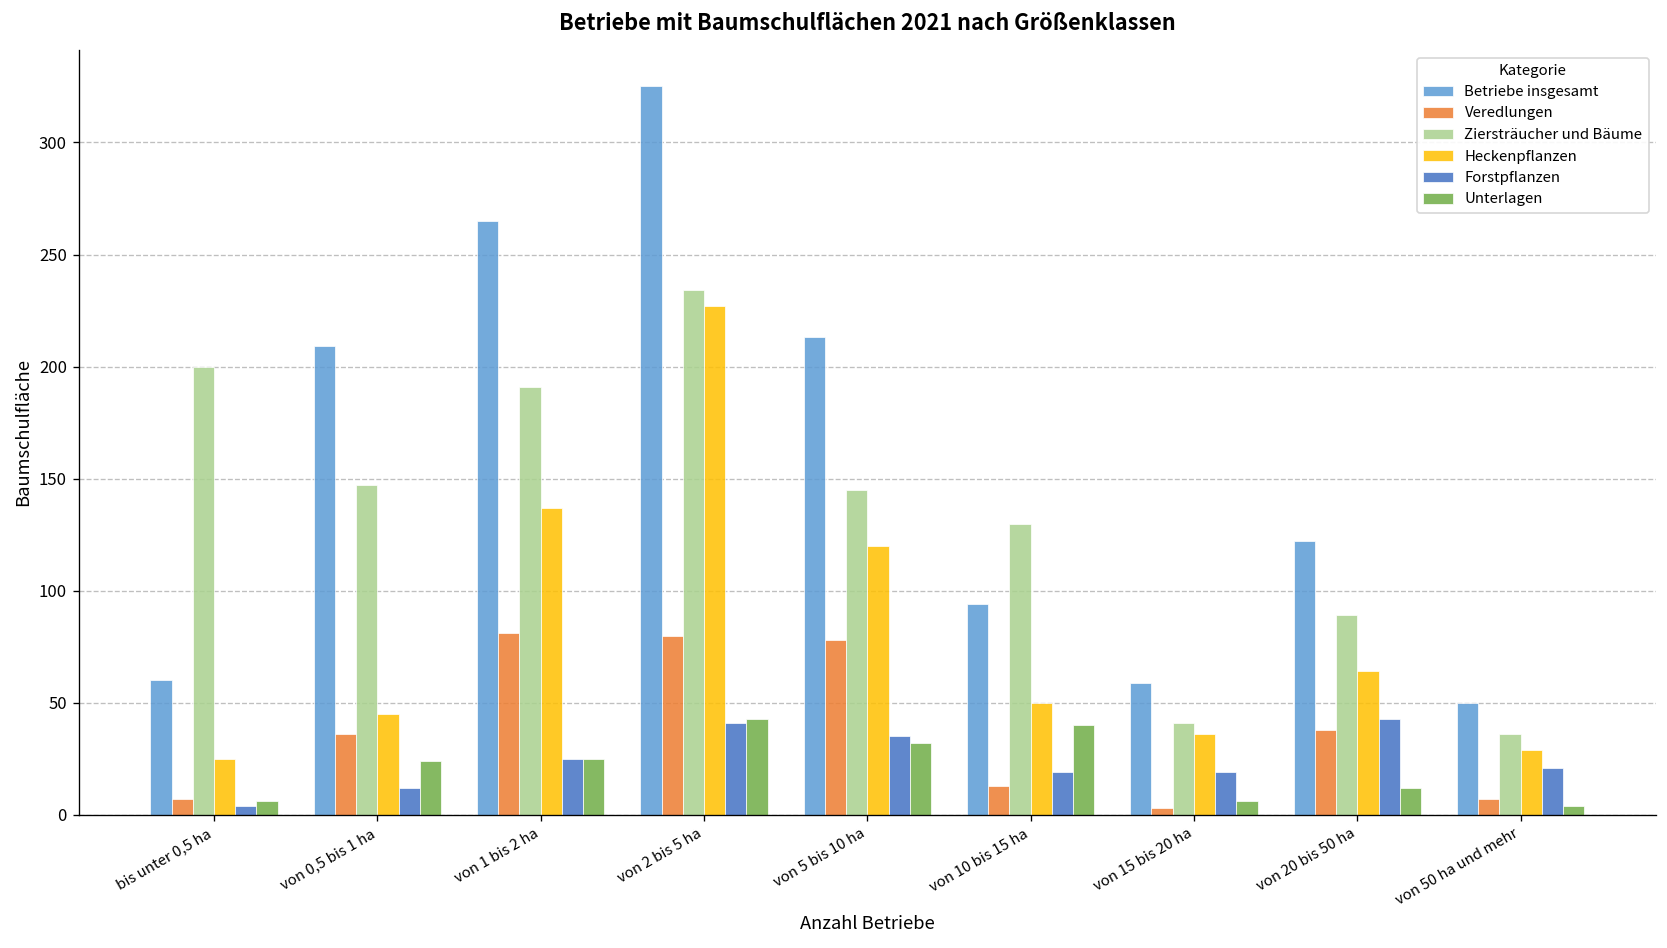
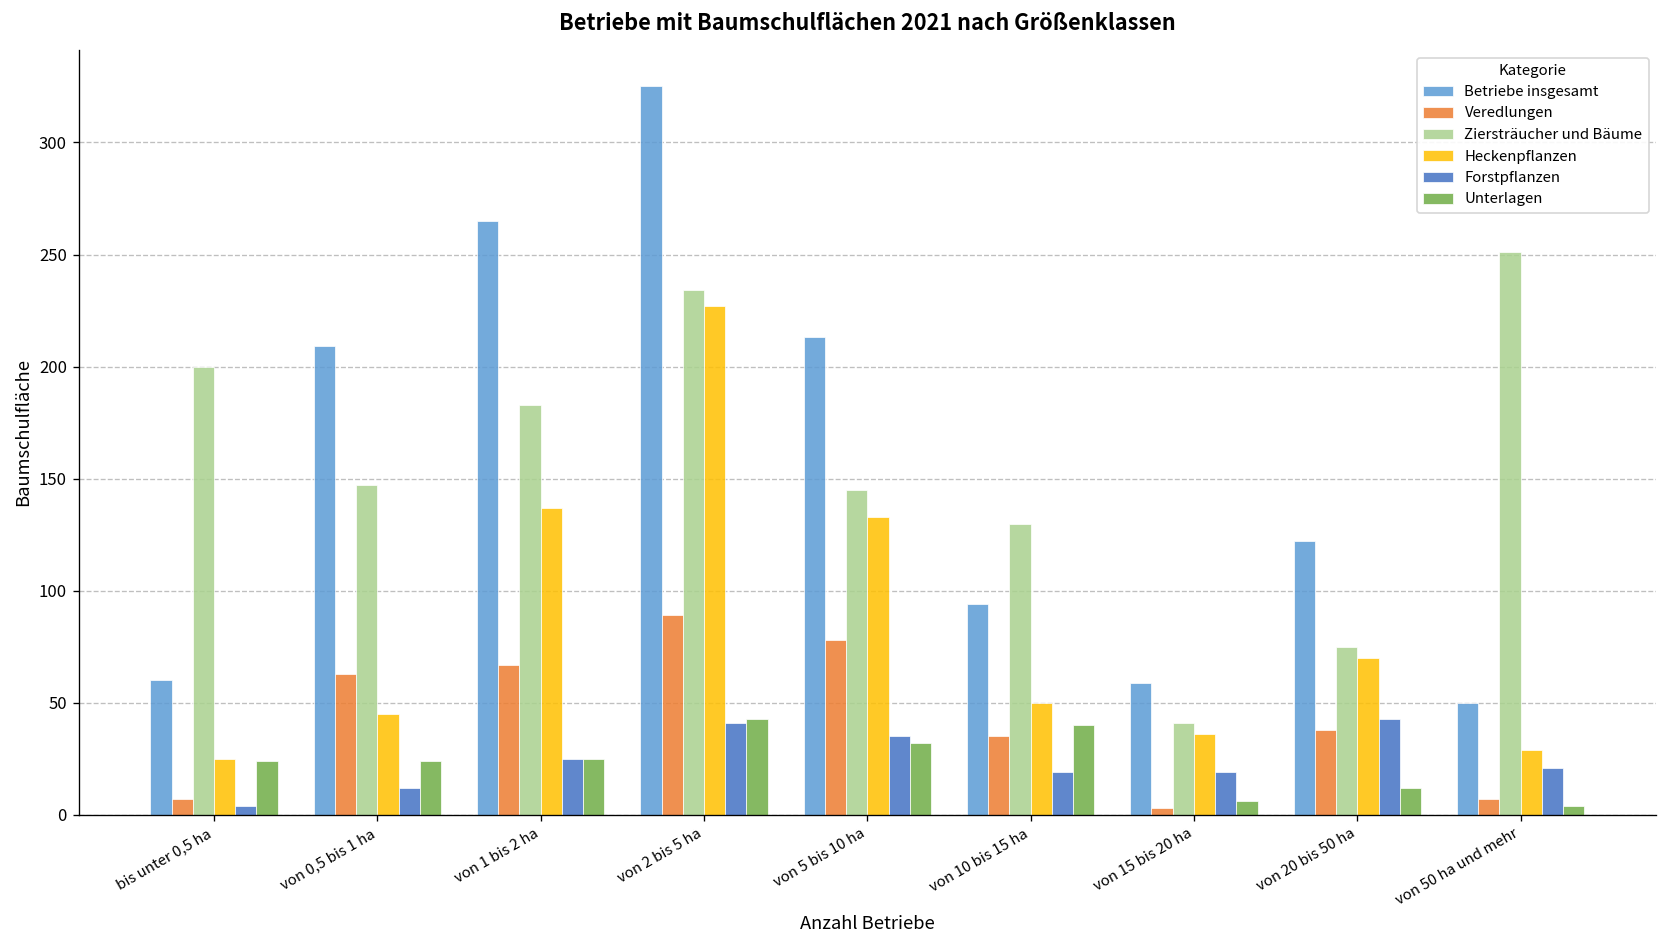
Unterlagen, bis unter 0,5 ha: 6 -> 24
Veredlungen, von 0,5 bis 1 ha: 36 -> 63
Veredlungen, von 1 bis 2 ha: 81 -> 67
Ziersträucher und Bäume, von 1 bis 2 ha: 191 -> 183
Veredlungen, von 2 bis 5 ha: 80 -> 89
Heckenpflanzen, von 5 bis 10 ha: 120 -> 133
Veredlungen, von 10 bis 15 ha: 13 -> 35
Ziersträucher und Bäume, von 20 bis 50 ha: 89 -> 75
Heckenpflanzen, von 20 bis 50 ha: 64 -> 70
Ziersträucher und Bäume, von 50 ha und mehr: 36 -> 251
